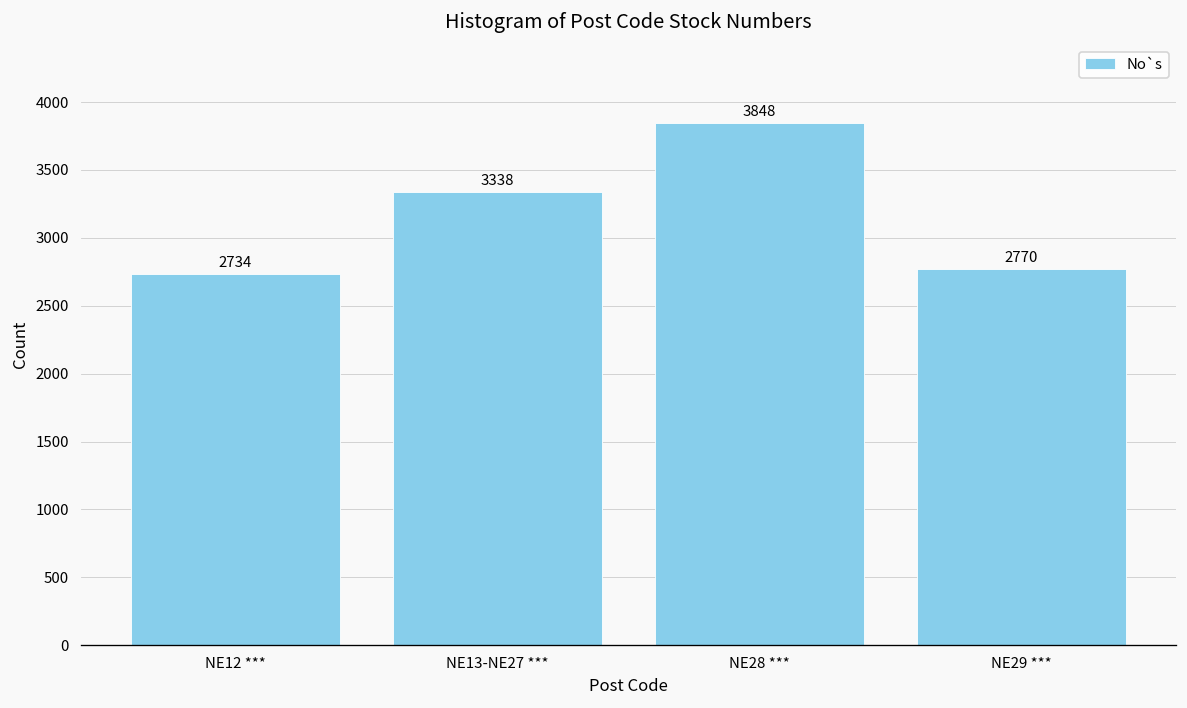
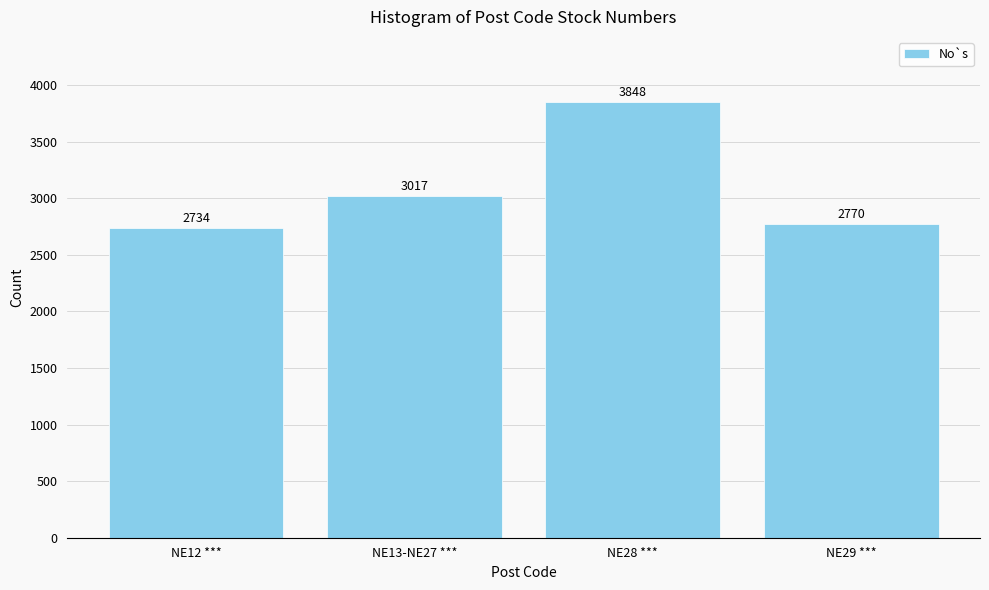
NE13-NE27 ***: 3338 -> 3017
